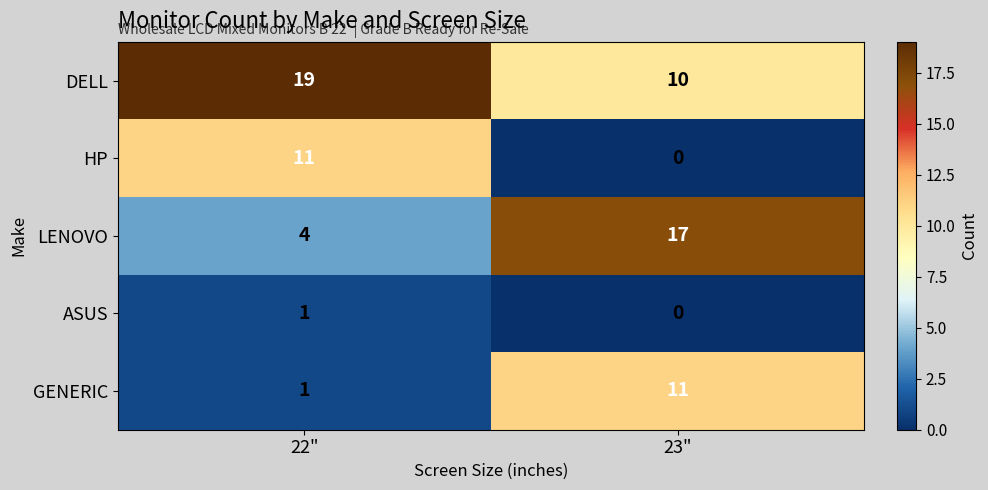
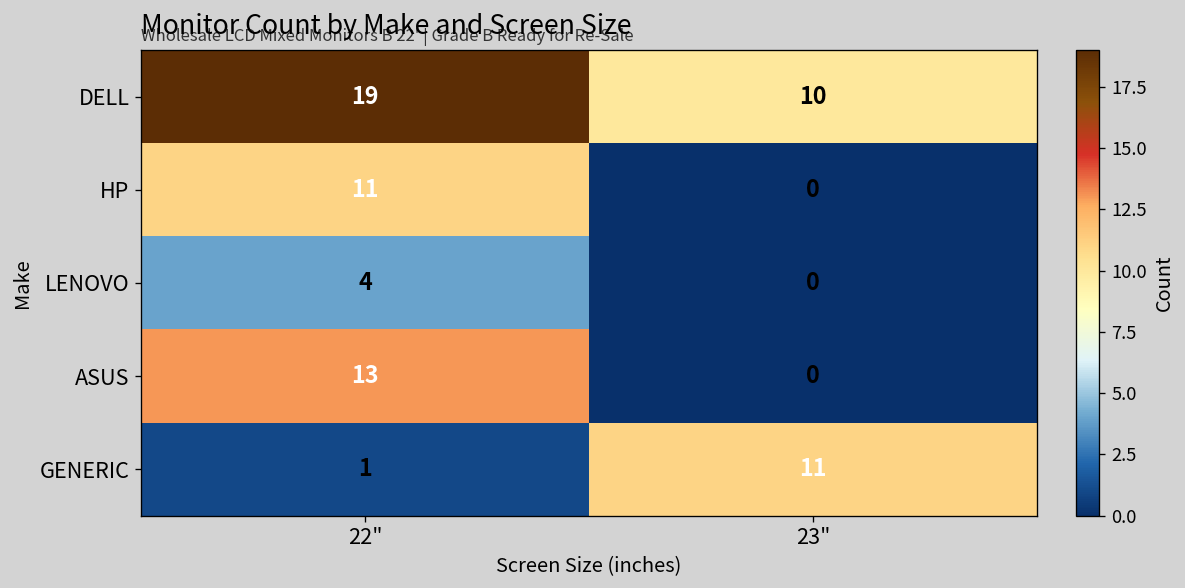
LENOVO, 23": 17 -> 0
ASUS, 22": 1 -> 13
